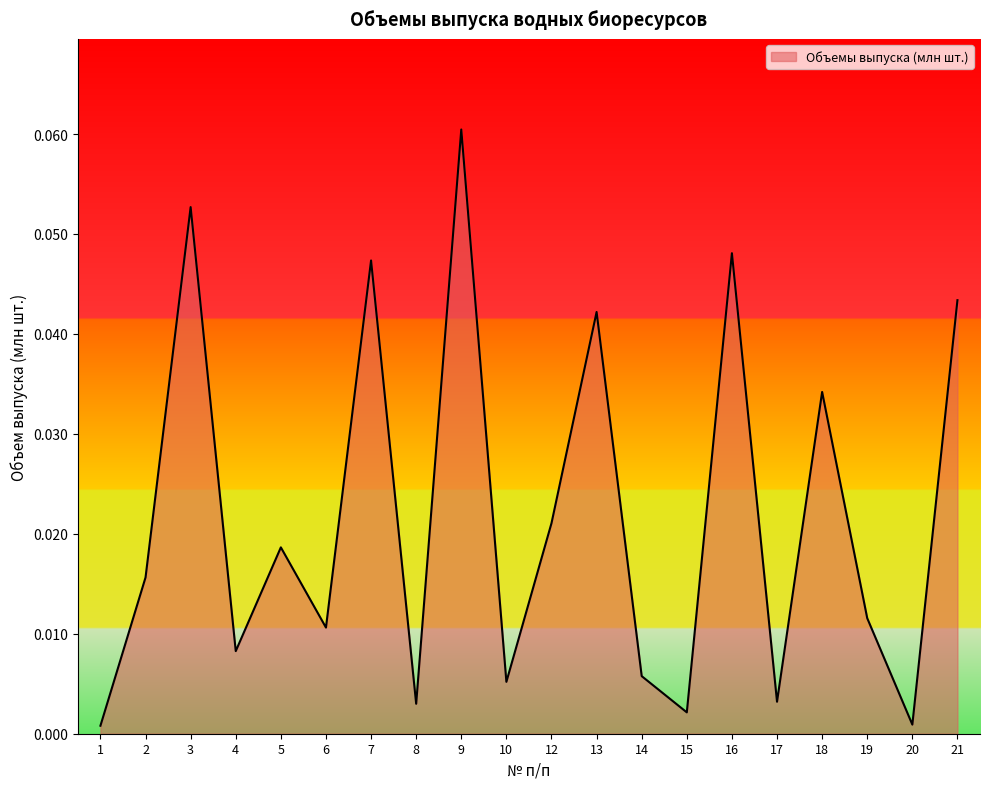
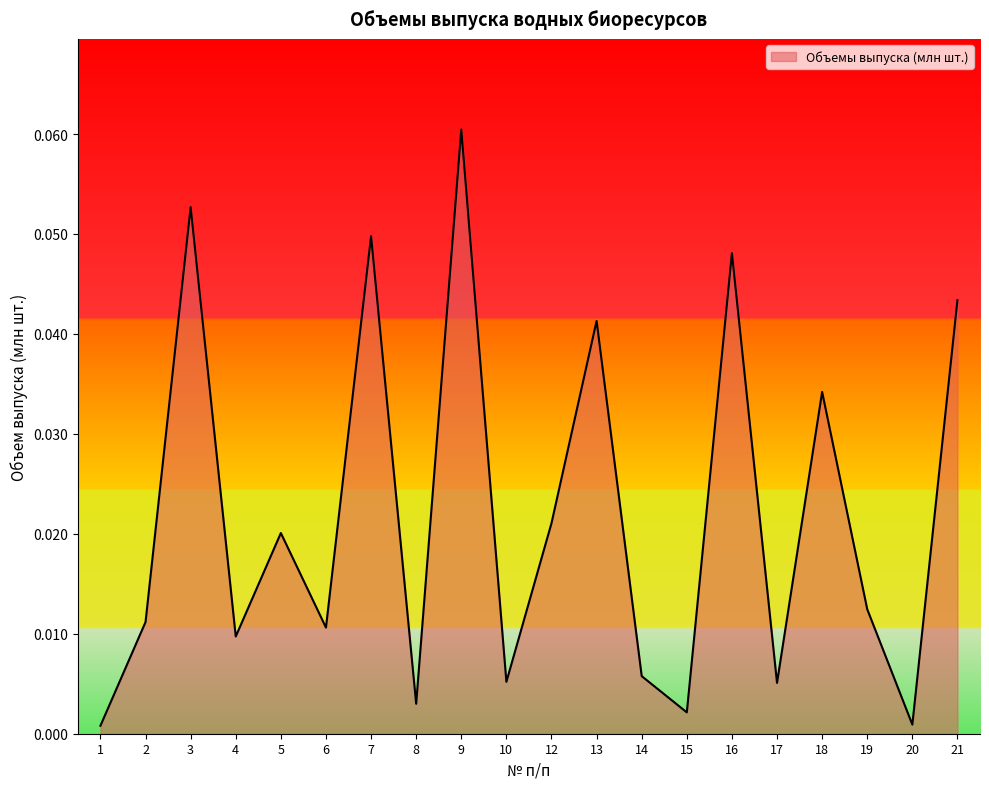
2: 0.016 -> 0.011
4: 0.008 -> 0.010
5: 0.019 -> 0.020
7: 0.047 -> 0.050
13: 0.042 -> 0.041
17: 0.003 -> 0.005
19: 0.0116 -> 0.0125
